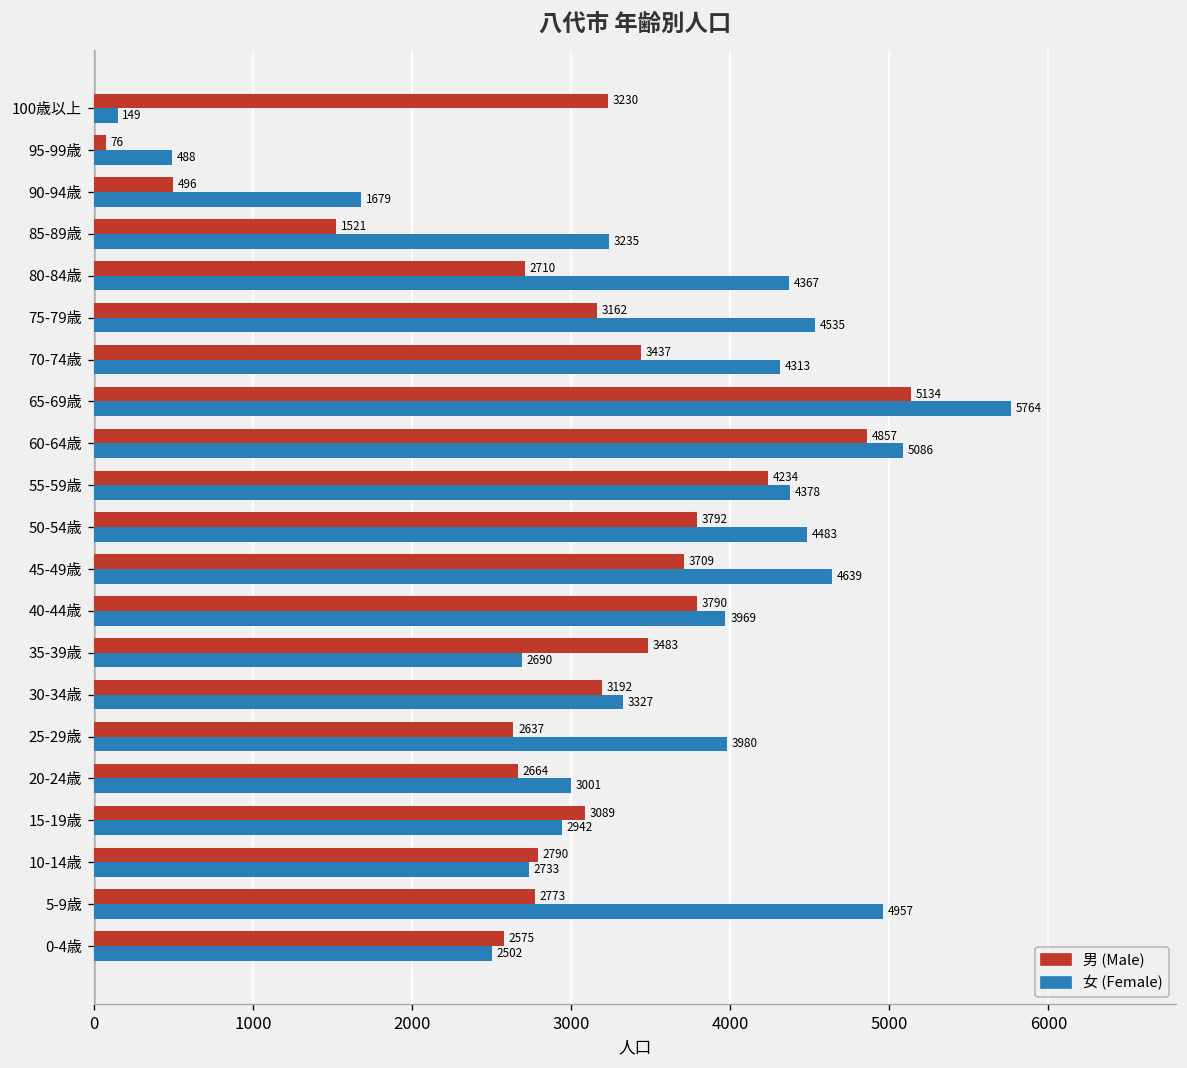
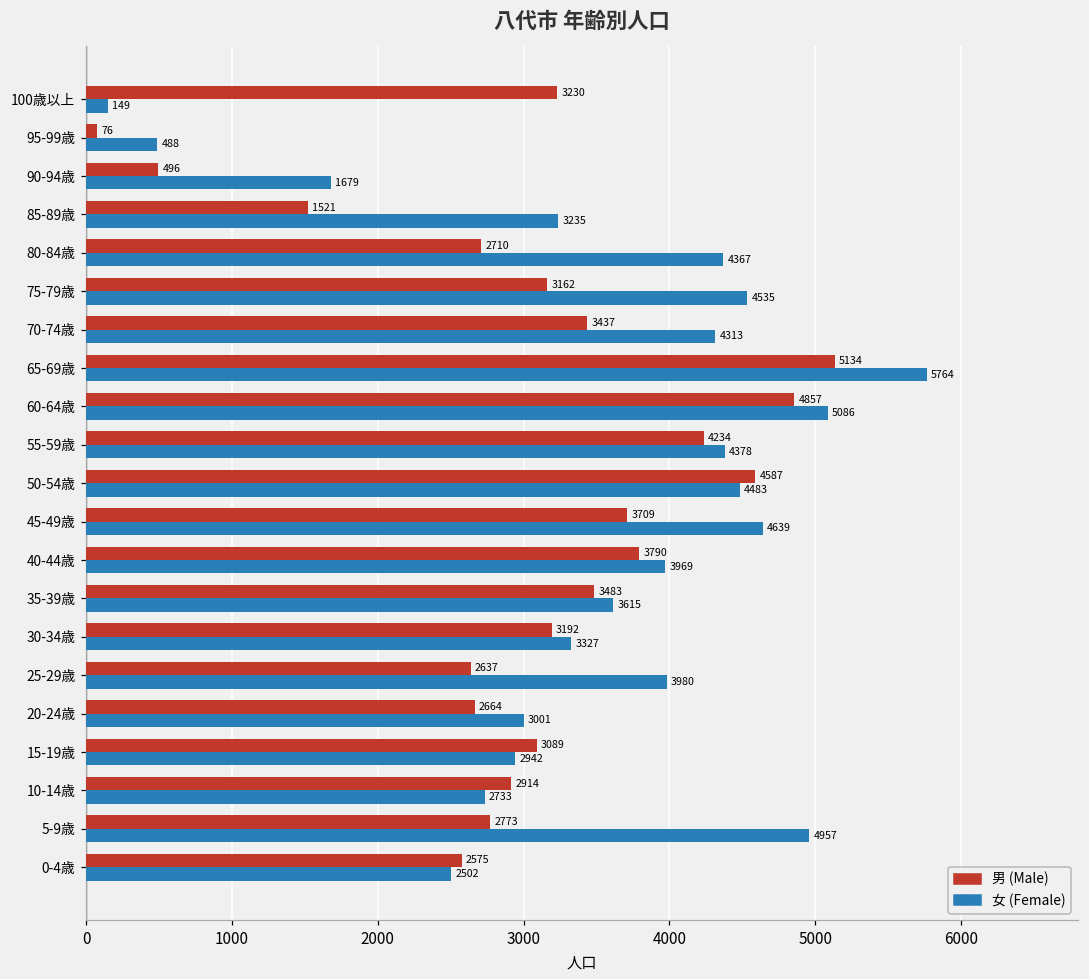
男 (Male), 50-54歳: 3792 -> 4587
女 (Female), 35-39歳: 2690 -> 3615
男 (Male), 10-14歳: 2790 -> 2914
